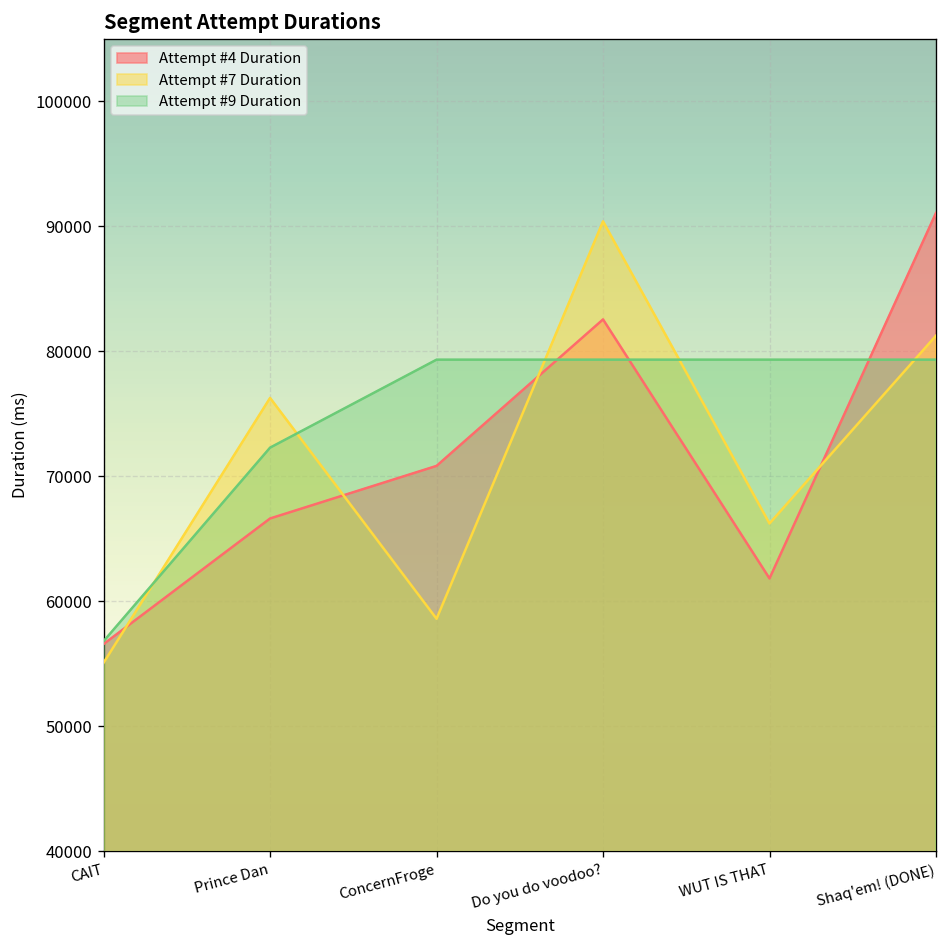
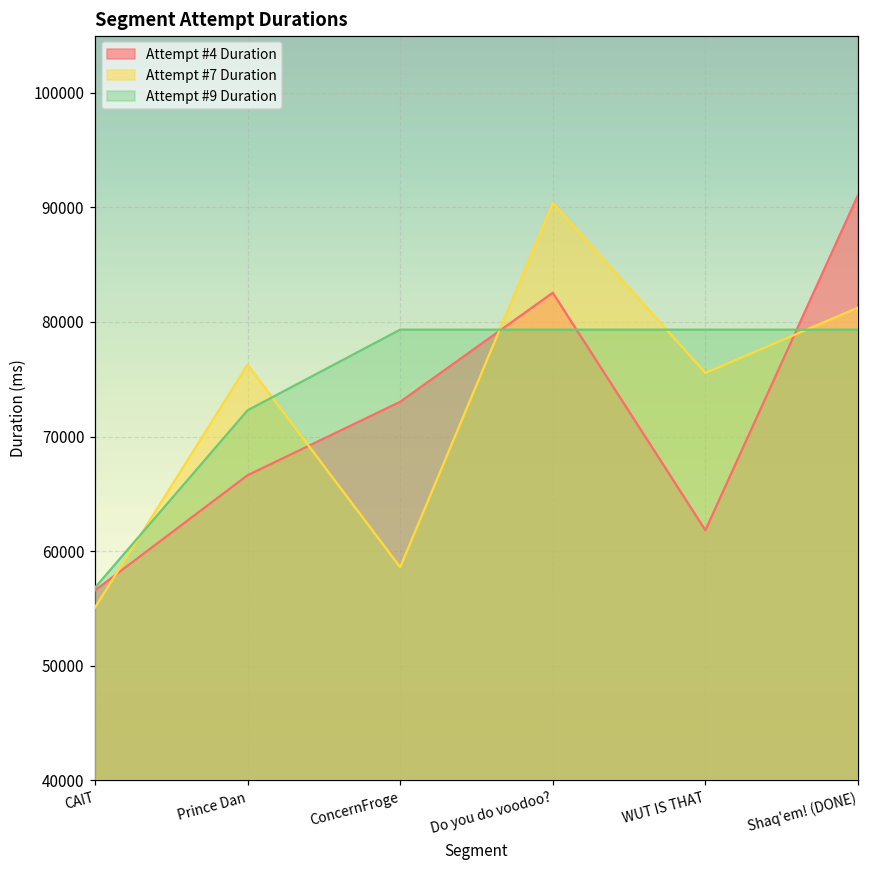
Attempt #4 Duration, ConcernFroge: 70800 -> 73000
Attempt #7 Duration, WUT IS THAT: 66200 -> 75600
